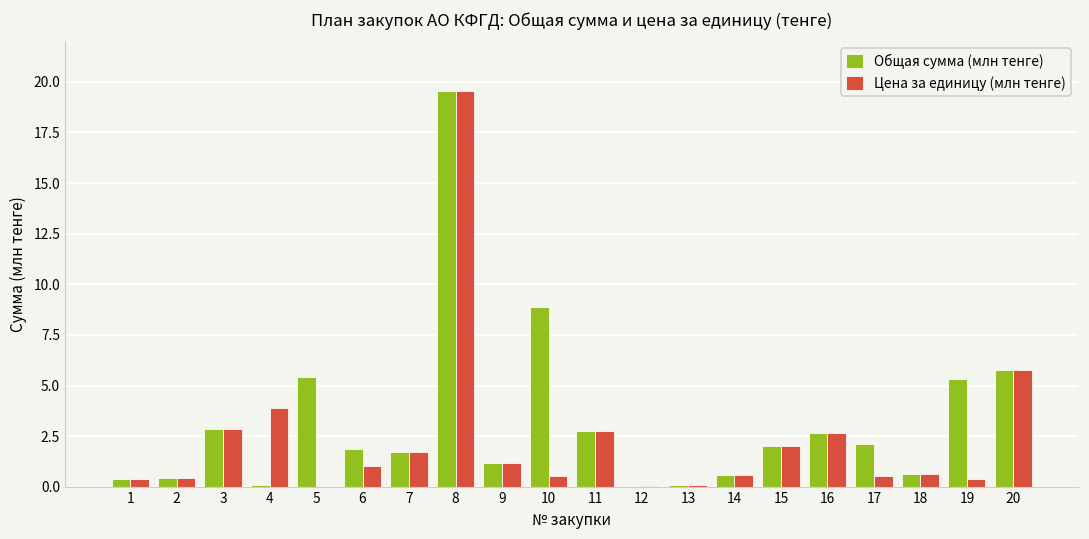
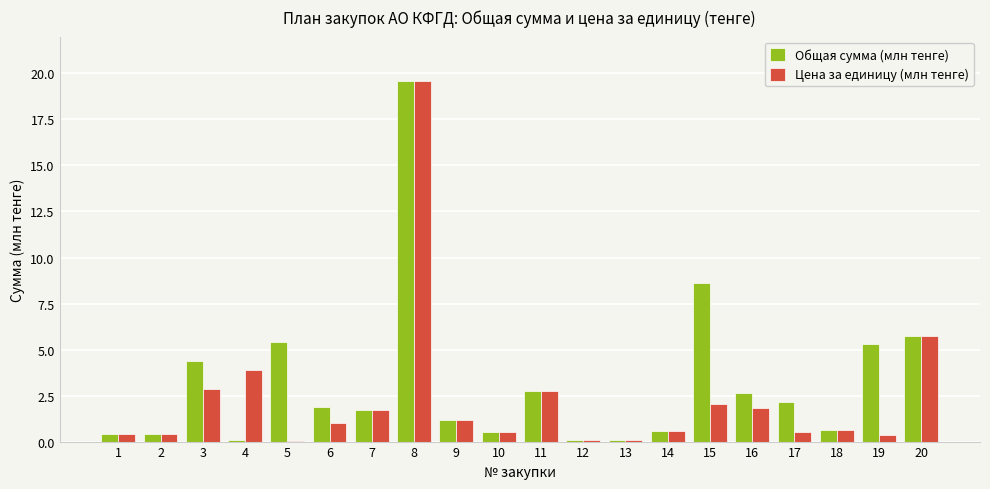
Общая сумма (млн тенге), 3: 2.9 -> 4.4
Общая сумма (млн тенге), 10: 8.9 -> 0.5
Общая сумма (млн тенге), 15: 2.0 -> 8.6
Цена за единицу (млн тенге), 16: 2.7 -> 1.8
